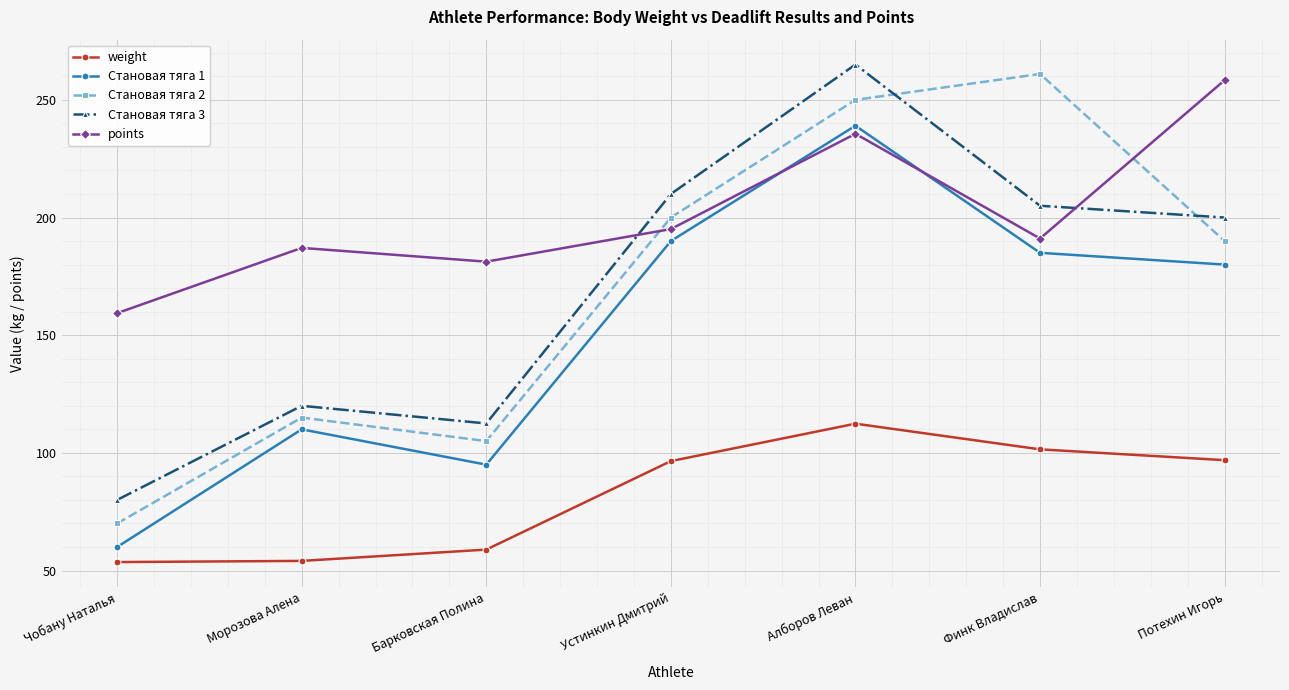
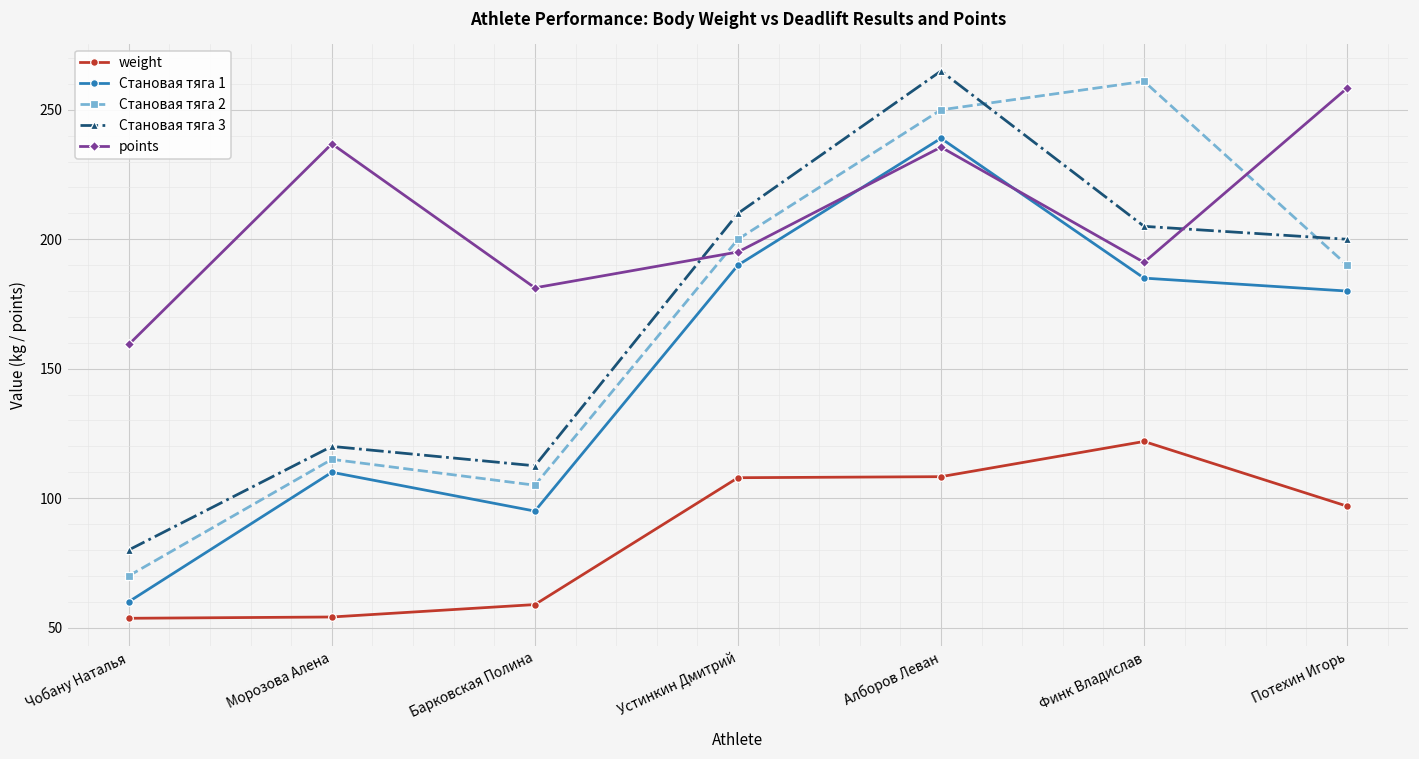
points, Морозова Алена: 187 -> 237
weight, Устинкин Дмитрий: 97 -> 108
weight, Алборов Леван: 112 -> 108
weight, Финк Владислав: 102 -> 122
